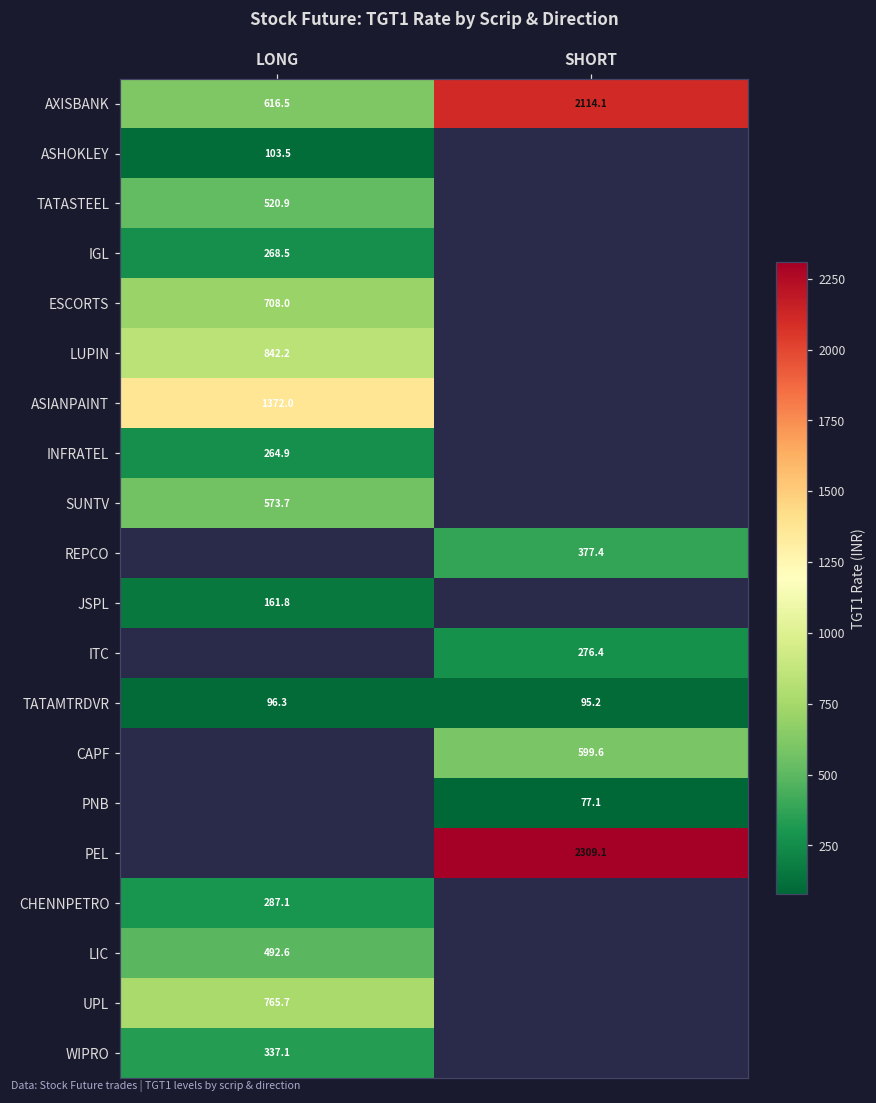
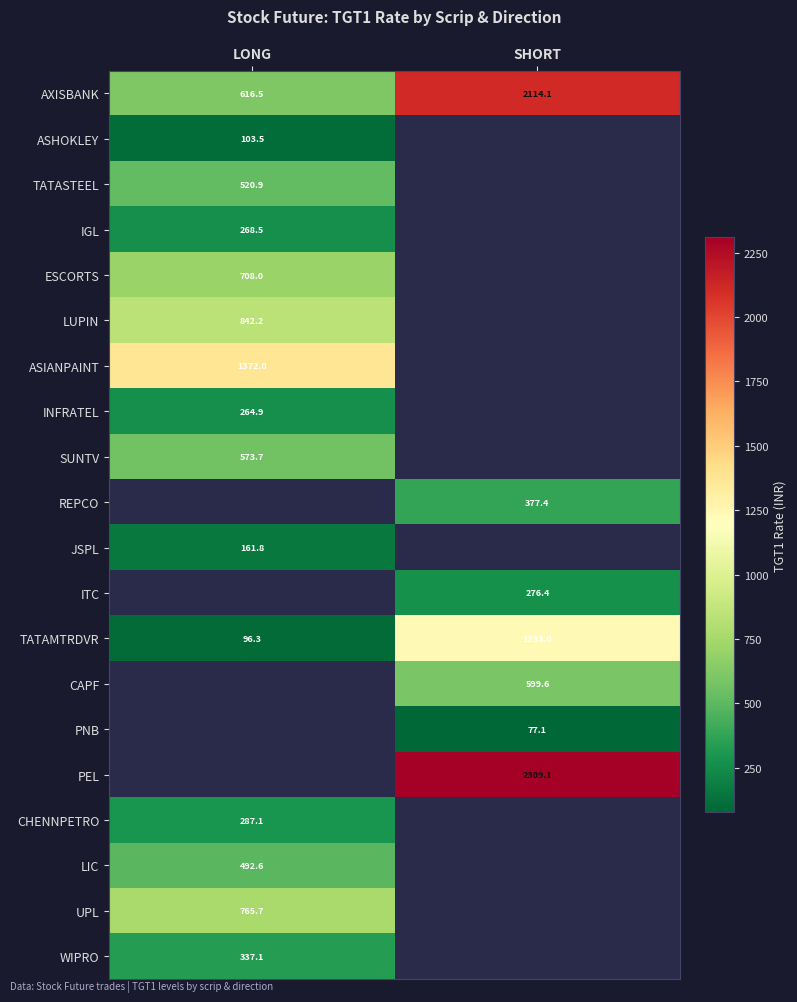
TATAMTRDVR, SHORT: 95.2 -> 1233.0
